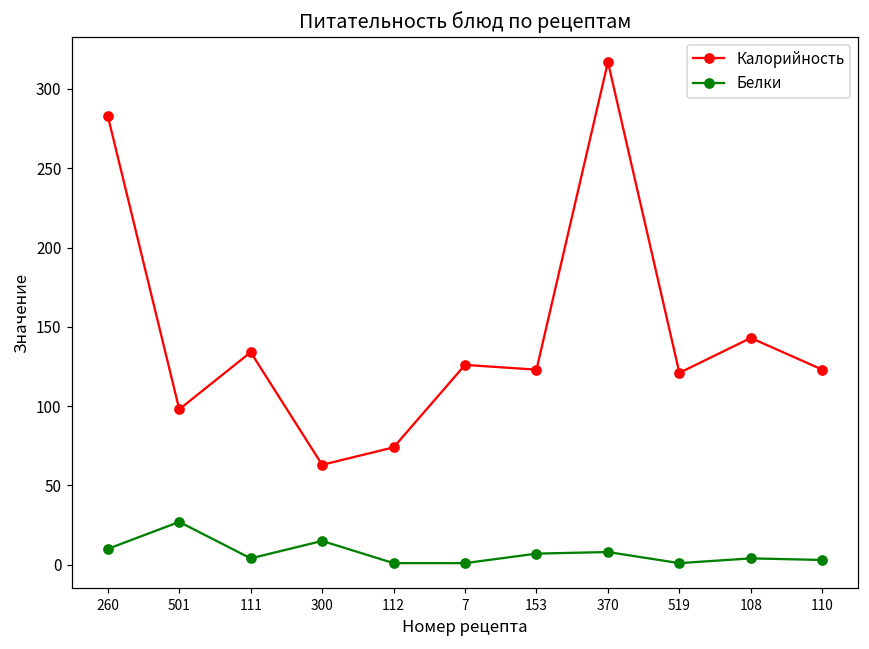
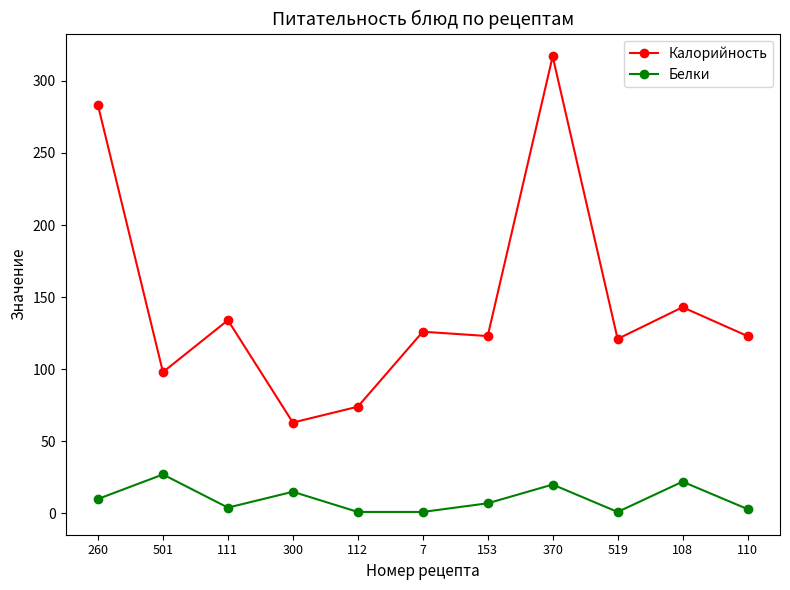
Белки, 370: 8 -> 20
Белки, 108: 4 -> 22
